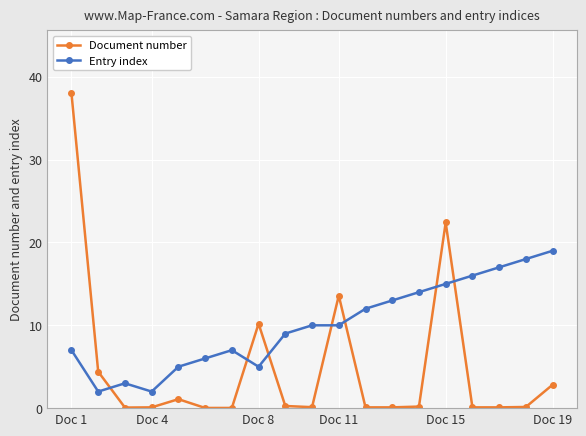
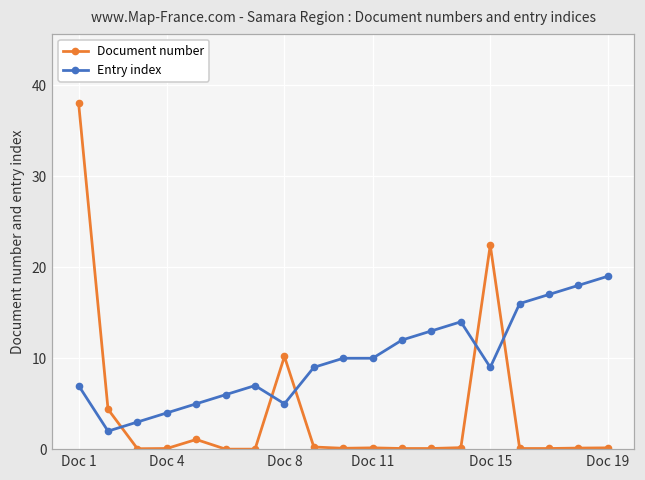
Entry index, Doc 4: 2 -> 4
Document number, Doc 11: 14 -> 0
Entry index, Doc 15: 15 -> 9
Document number, Doc 19: 3 -> 0
